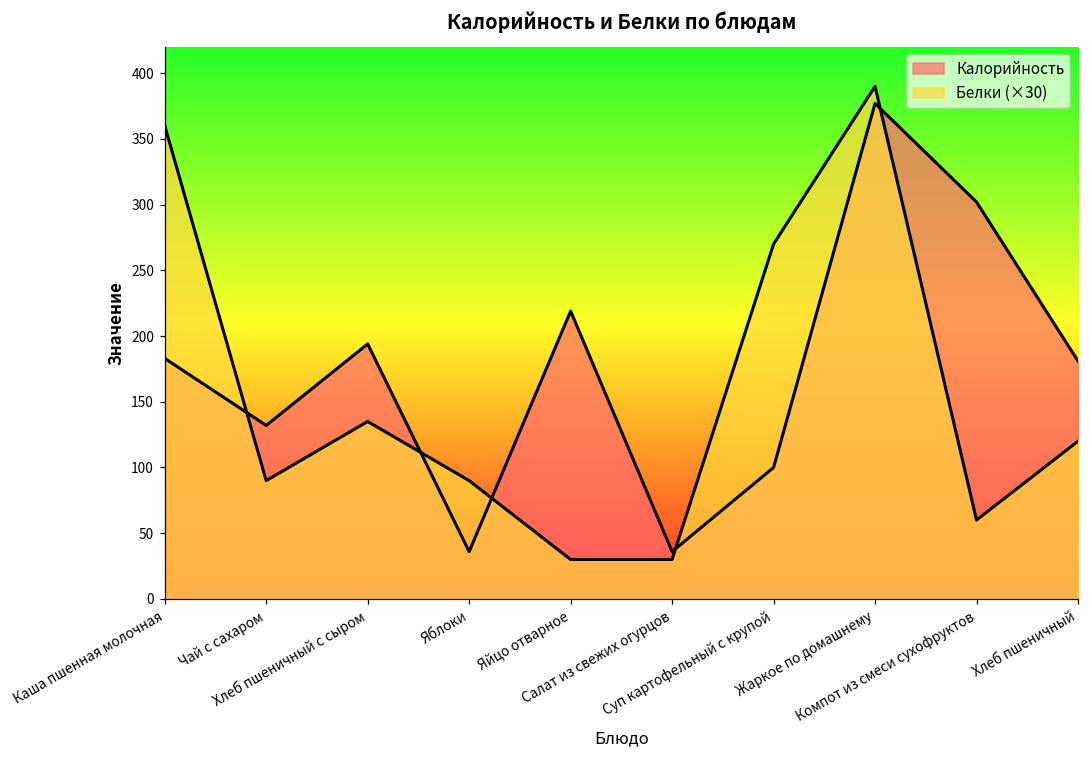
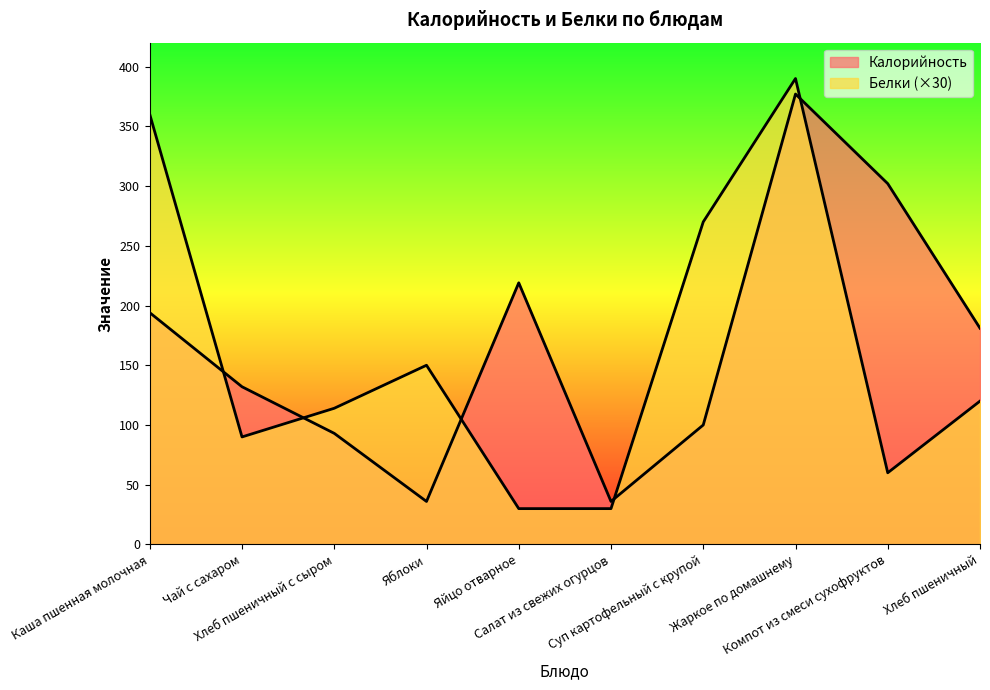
Калорийность, Каша пшенная молочная: 183 -> 194
Калорийность, Хлеб пшеничный с сыром: 194 -> 93
Белки (×30), Хлеб пшеничный с сыром: 135 -> 114
Белки (×30), Яблоки: 90 -> 150
